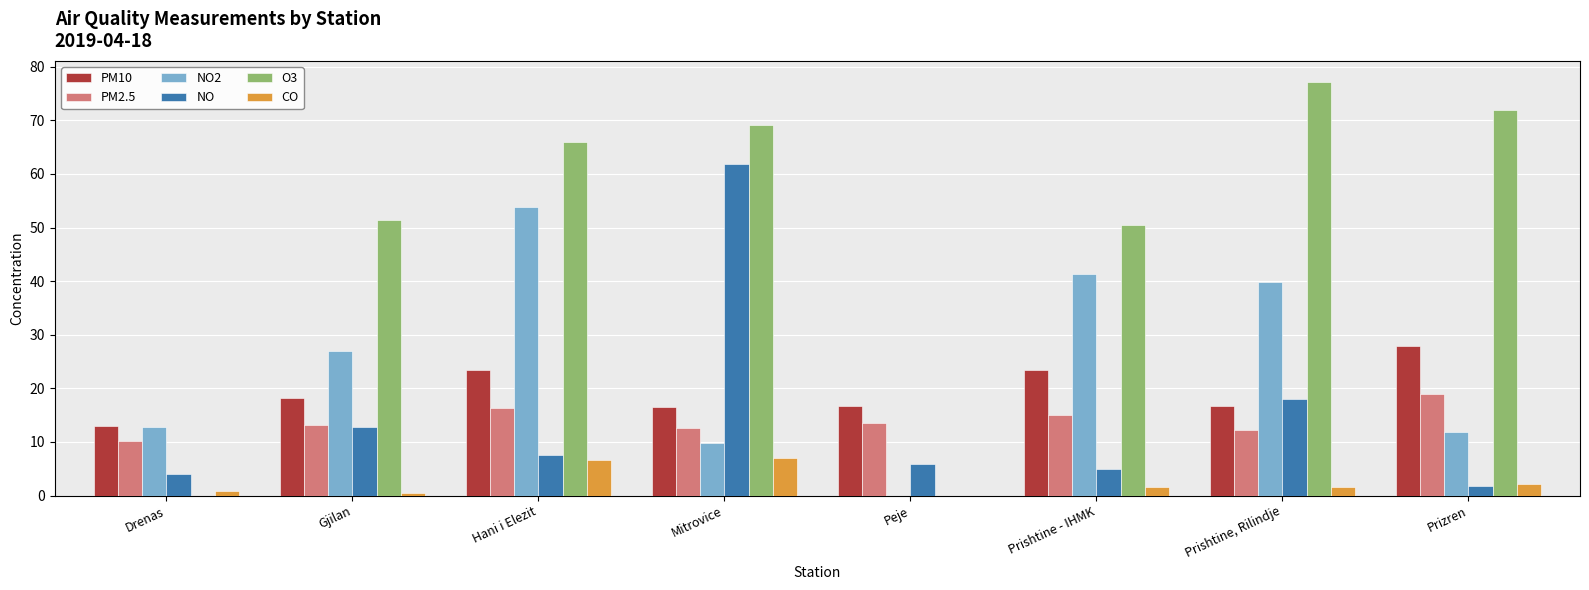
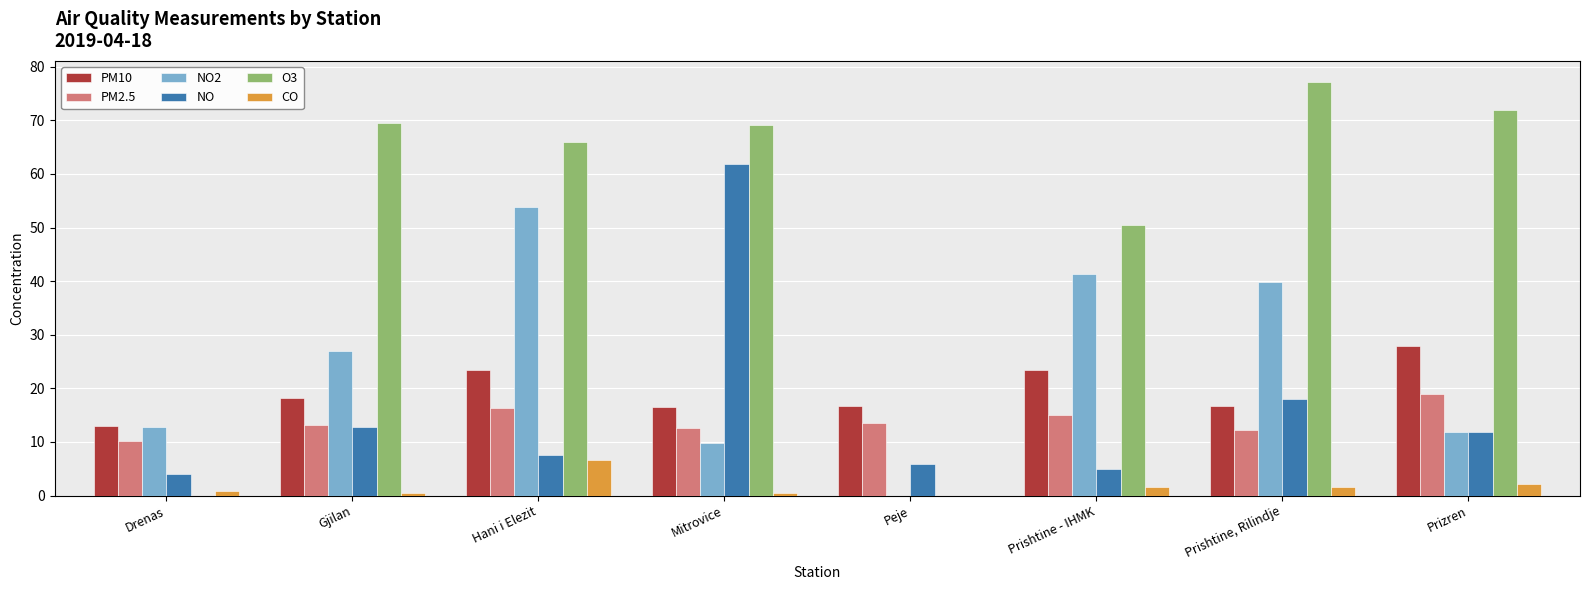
O3, Gjilan: 51 -> 69
CO, Mitrovice: 7 -> 0
NO, Prizren: 2 -> 12
